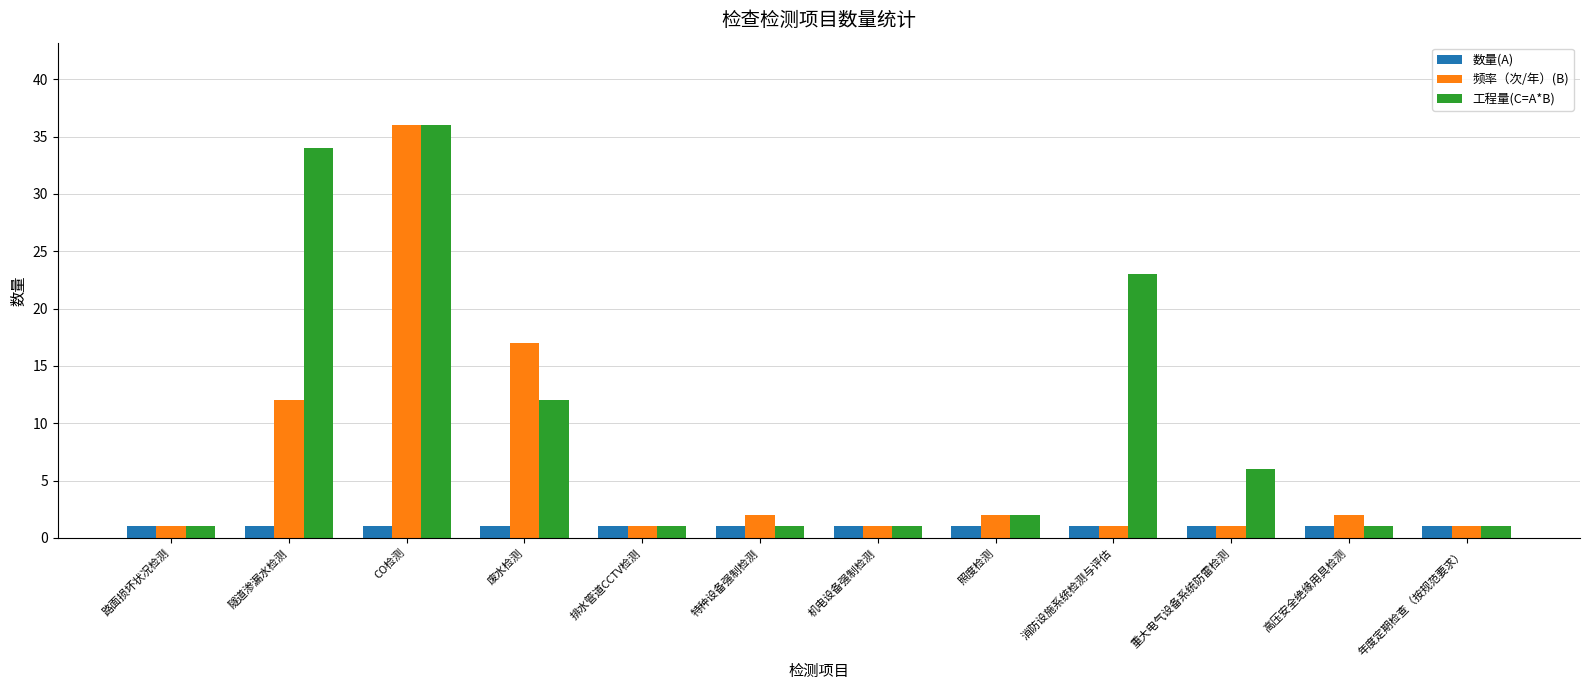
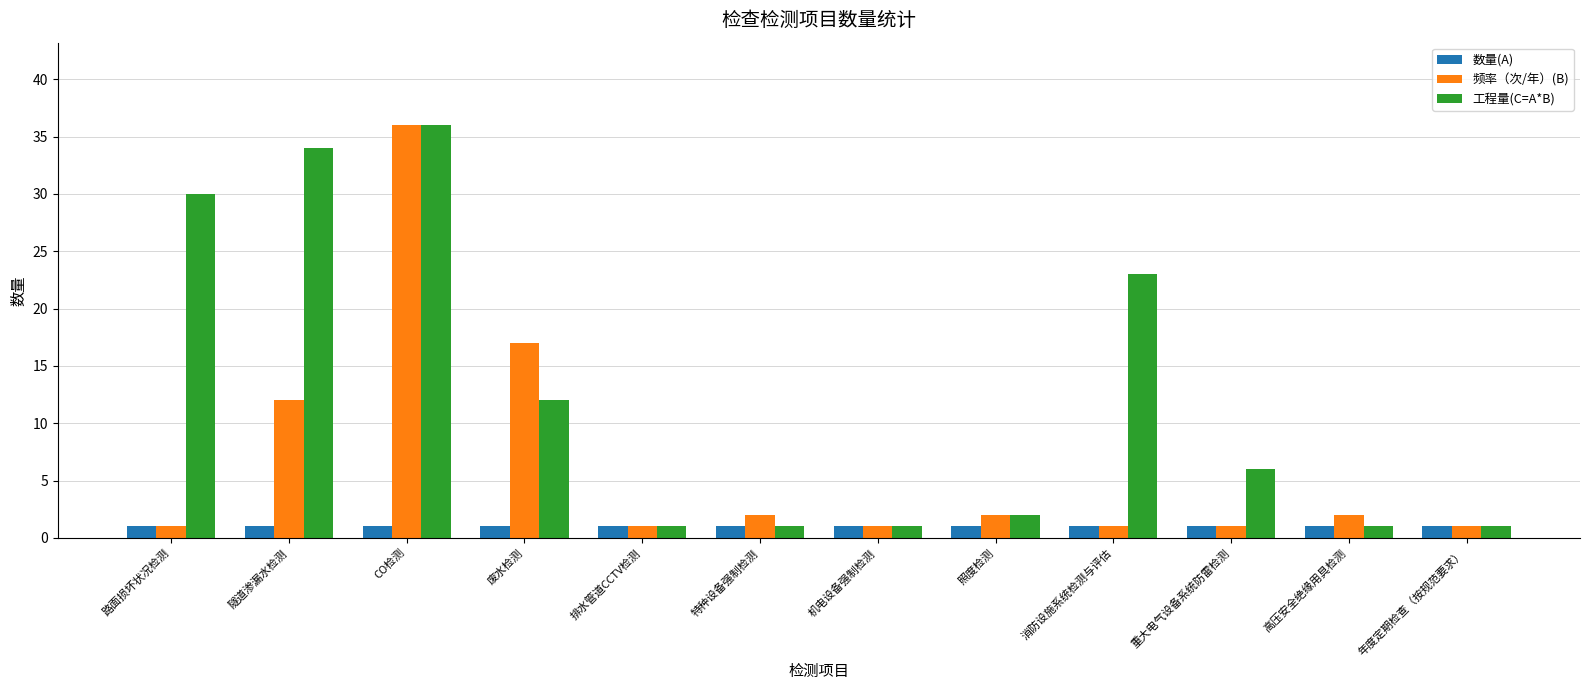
工程量(C=A*B), 路面损坏状况检测: 1 -> 30
